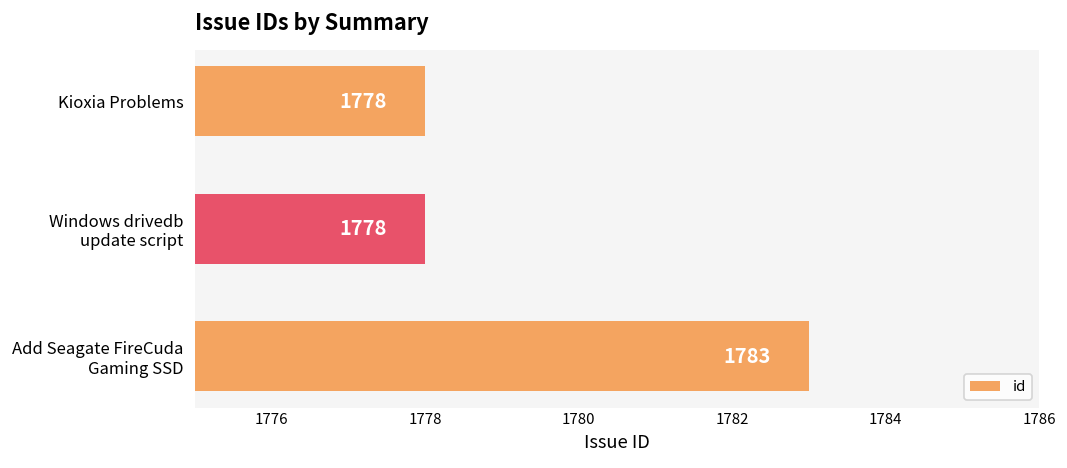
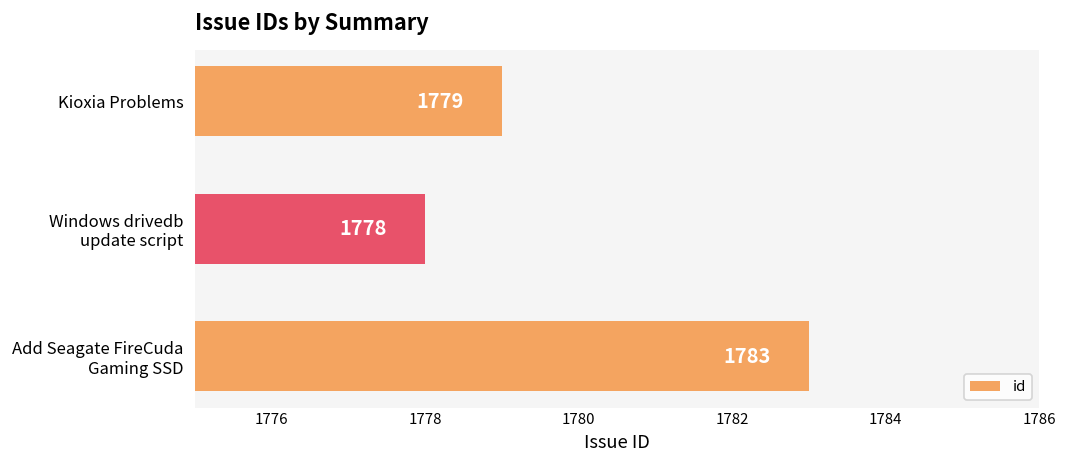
Kioxia Problems: 1778 -> 1779
